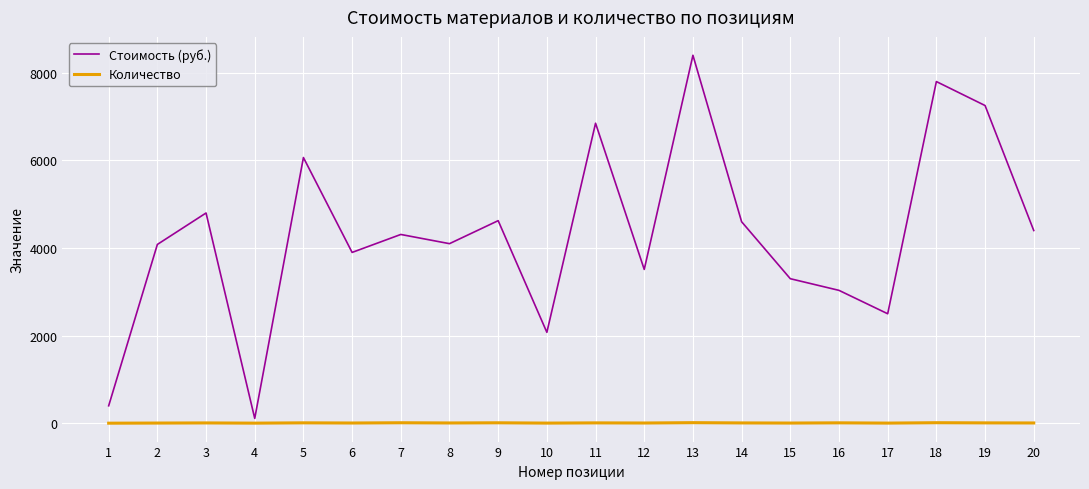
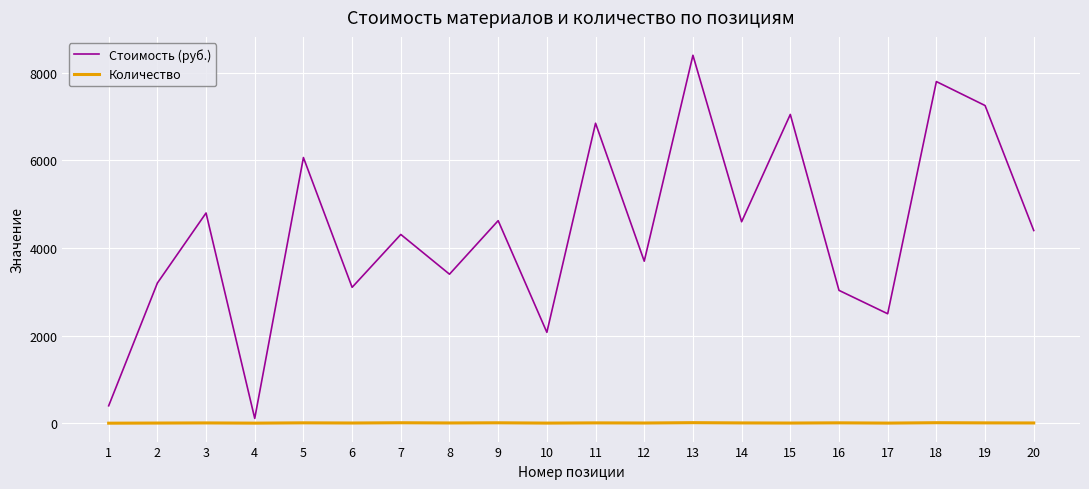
Стоимость (руб.), 2: 4100 -> 3200
Стоимость (руб.), 6: 3900 -> 3100
Стоимость (руб.), 8: 4100 -> 3400
Стоимость (руб.), 12: 3500 -> 3700
Стоимость (руб.), 15: 3300 -> 7100
